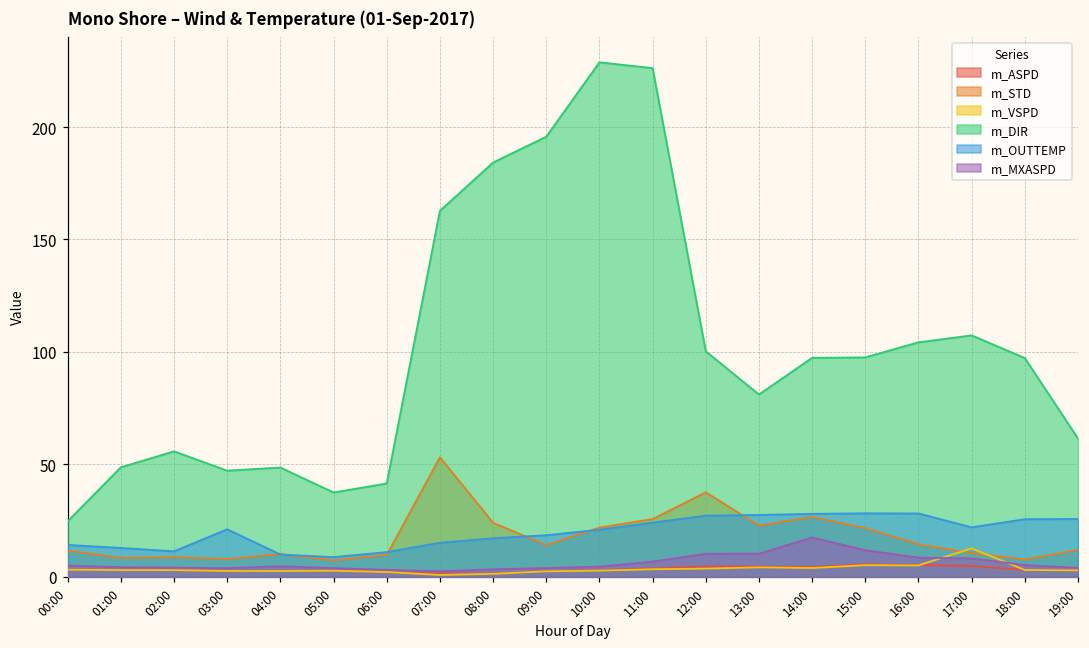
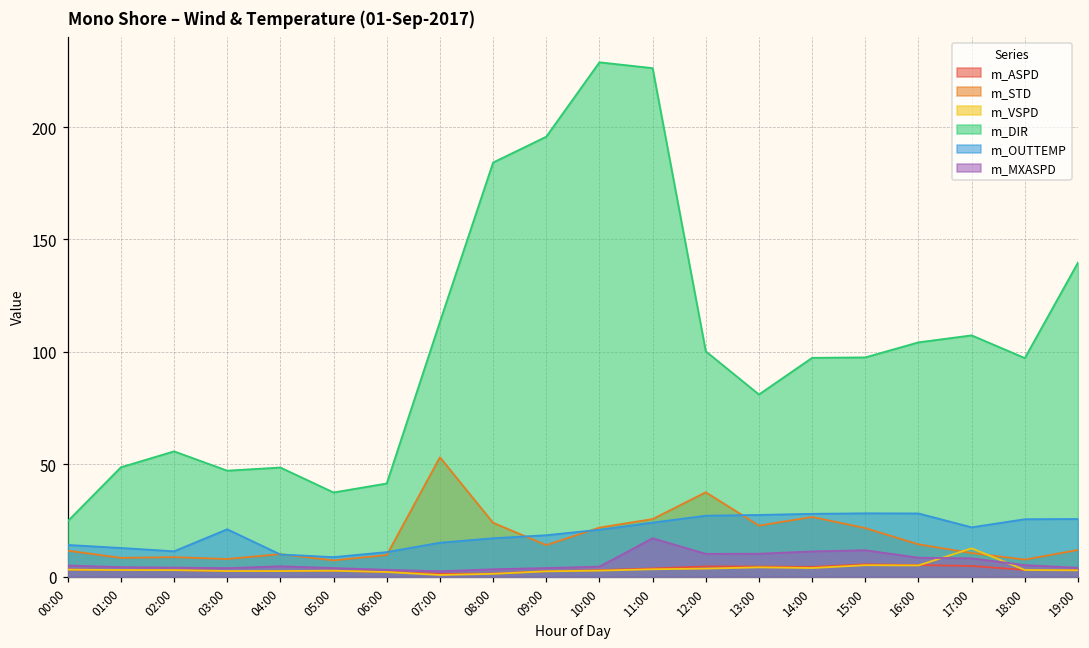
m_DIR, 07:00: 163 -> 113
m_MXASPD, 11:00: 7 -> 17
m_MXASPD, 14:00: 17 -> 11
m_DIR, 19:00: 61 -> 140
